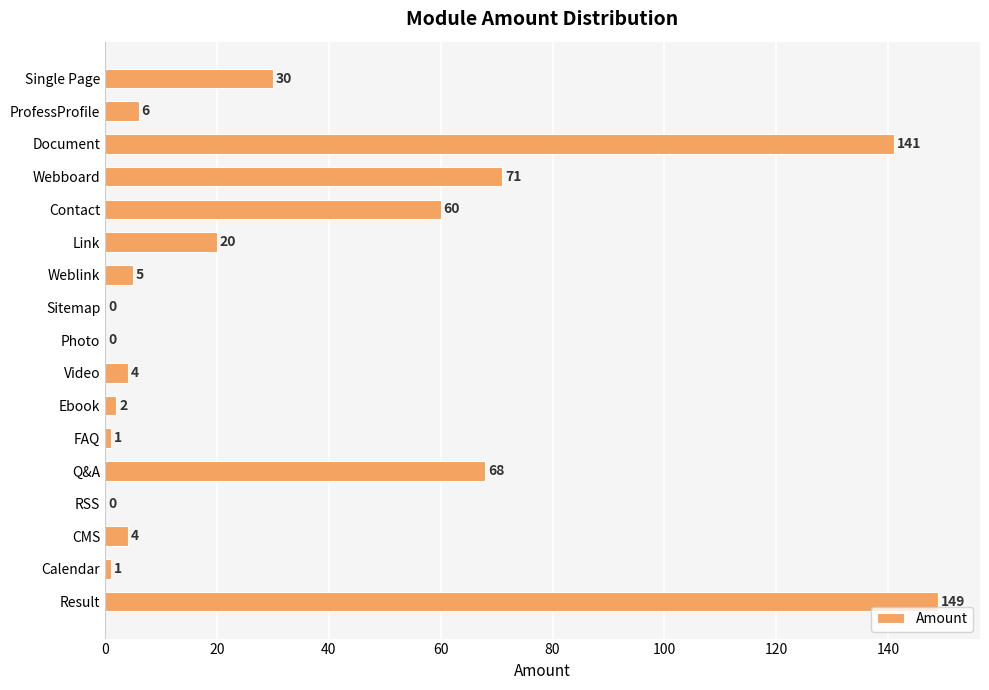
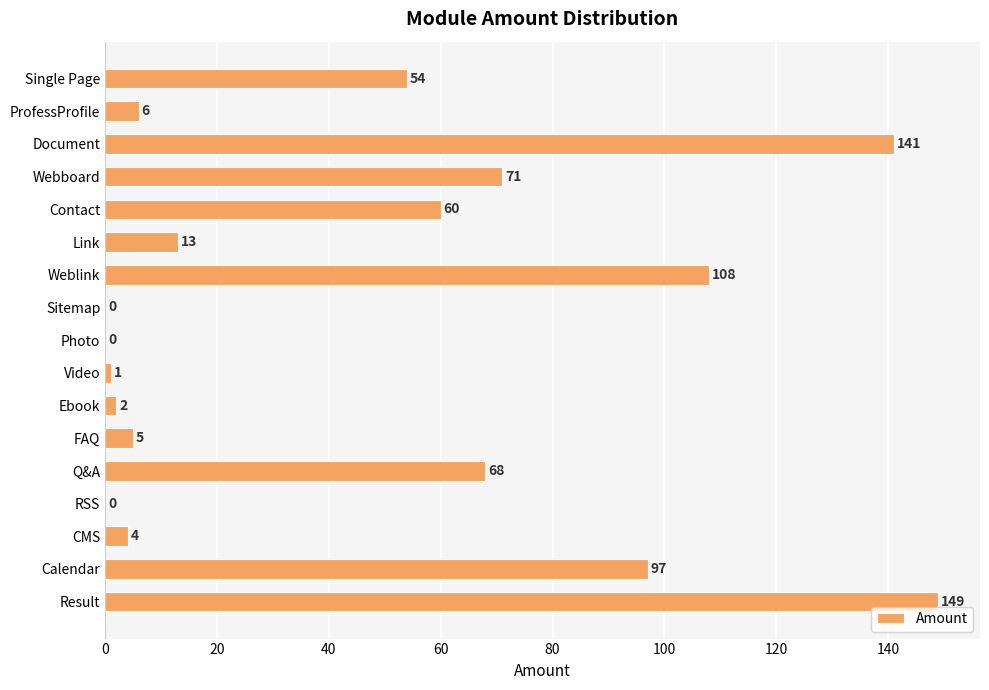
Single Page: 30 -> 54
Link: 20 -> 13
Weblink: 5 -> 108
Video: 4 -> 1
FAQ: 1 -> 5
Calendar: 1 -> 97
